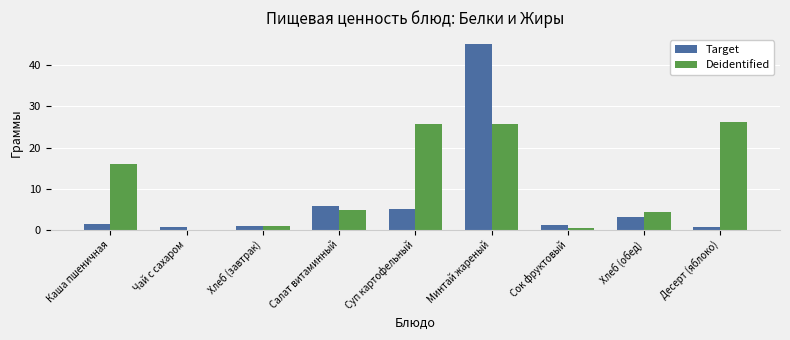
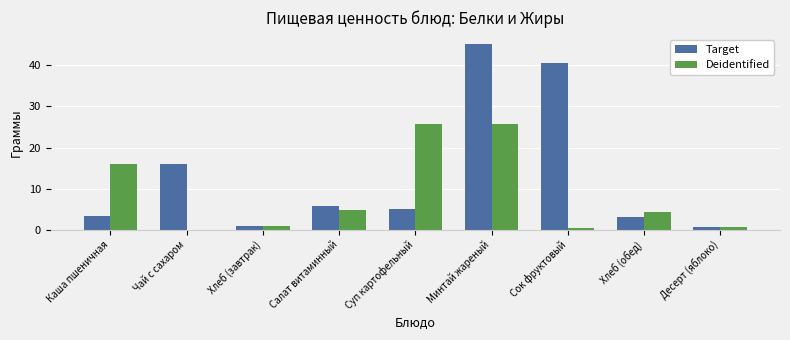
Target, Каша пшеничная: 1 -> 3
Target, Чай с сахаром: 1 -> 16
Target, Сок фруктовый: 1 -> 41
Deidentified, Десерт (яблоко): 26 -> 1
